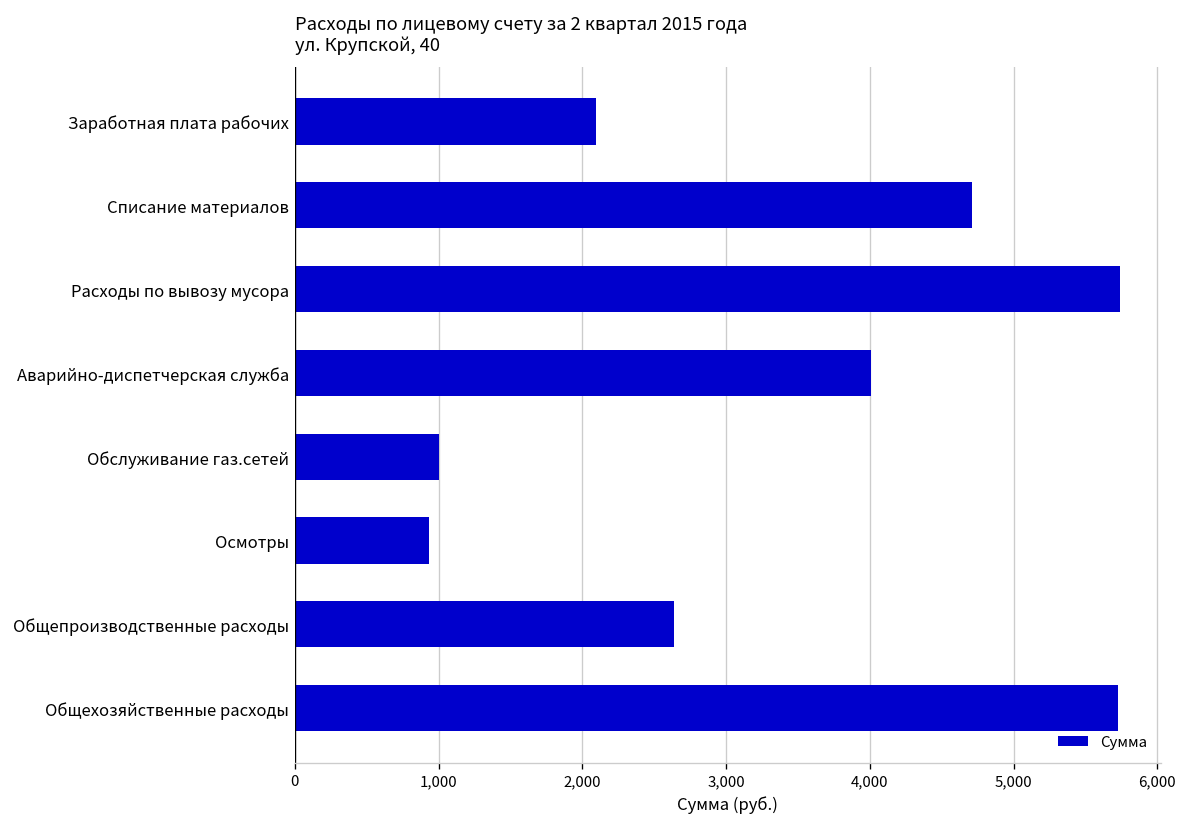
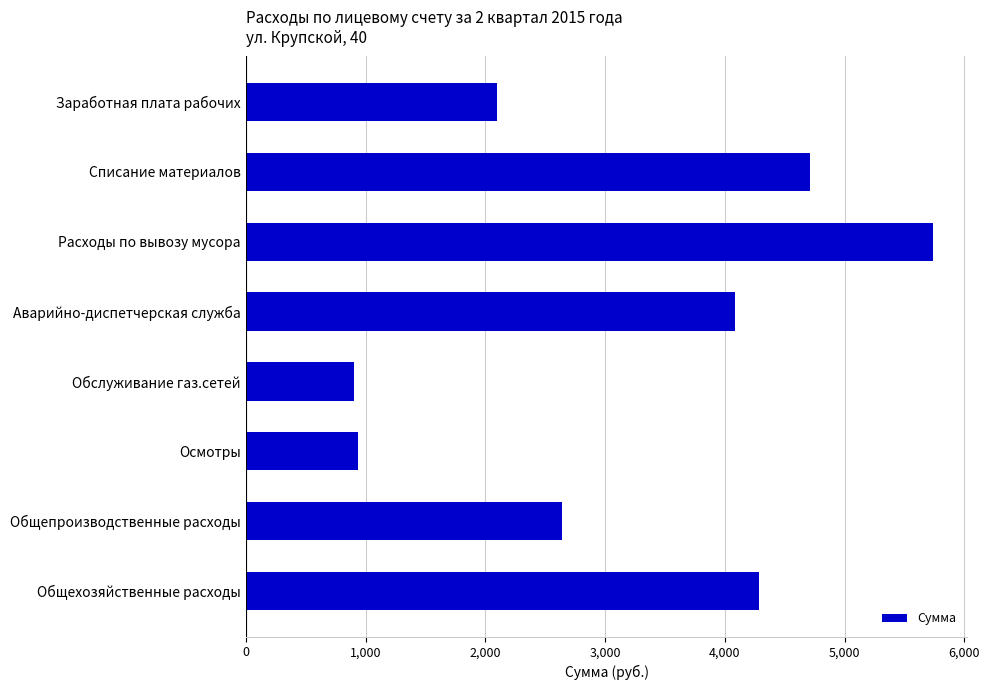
Аварийно-диспетчерская служба: 4,010 -> 4,080
Обслуживание газ.сетей: 1,000 -> 910
Общехозяйственные расходы: 5,730 -> 4,290
